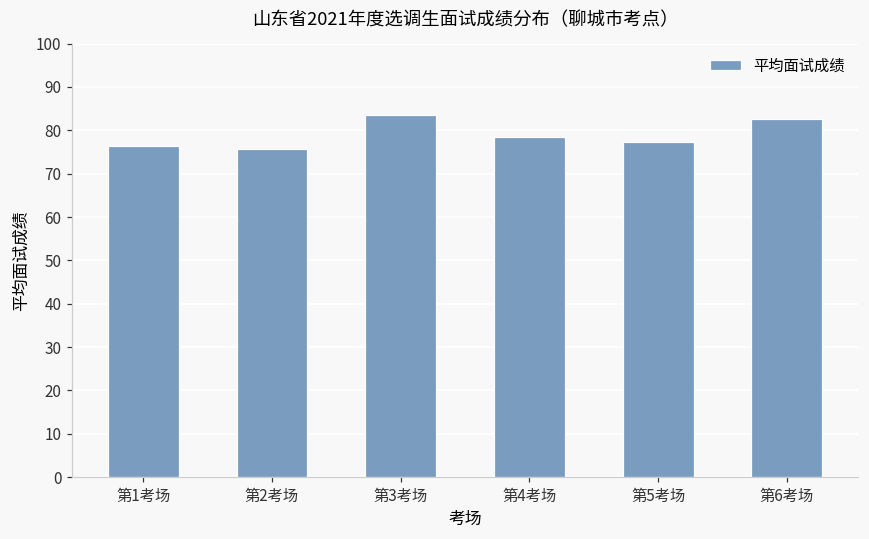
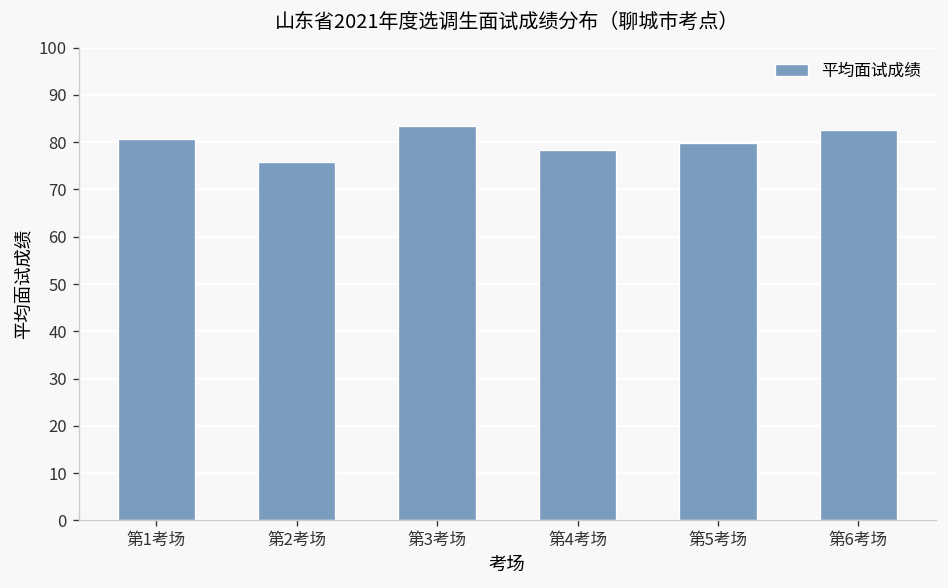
第1考场: 76 -> 81
第5考场: 77 -> 80
